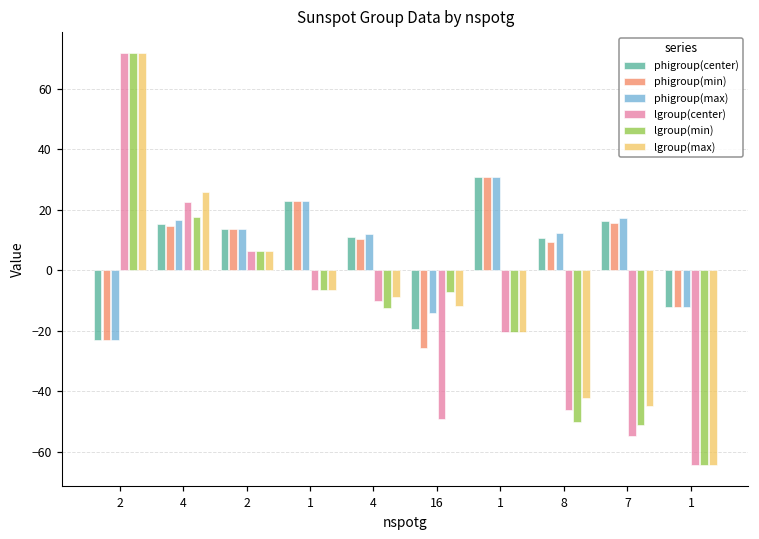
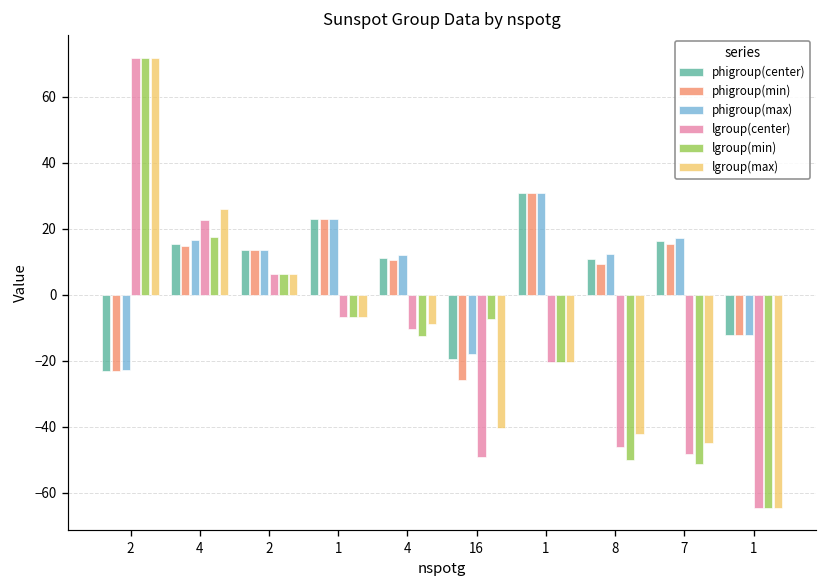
phigroup(max), 16: -14 -> -18
lgroup(max), 16: -12 -> -40
lgroup(center), 7: -55 -> -48
